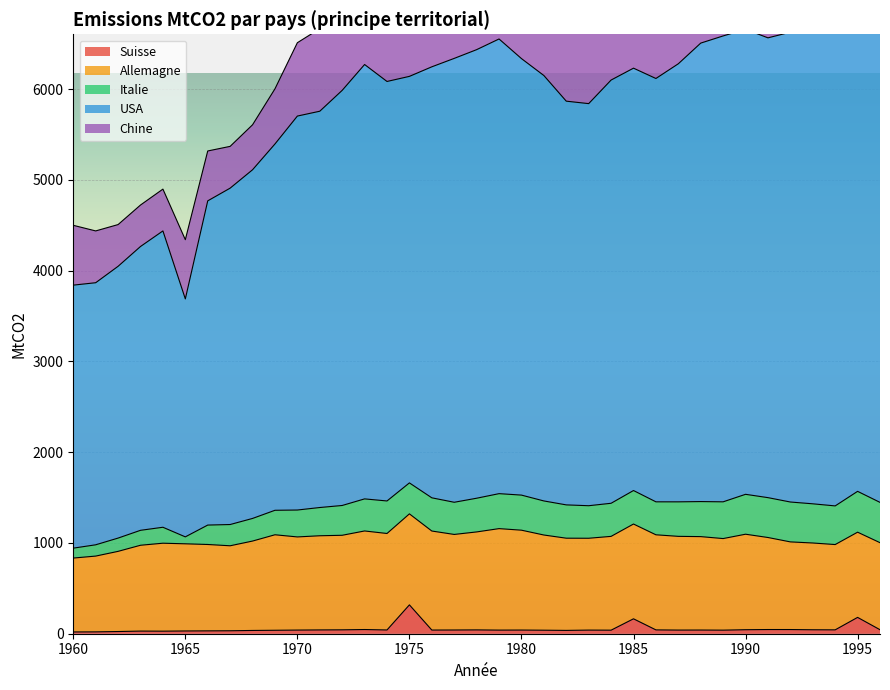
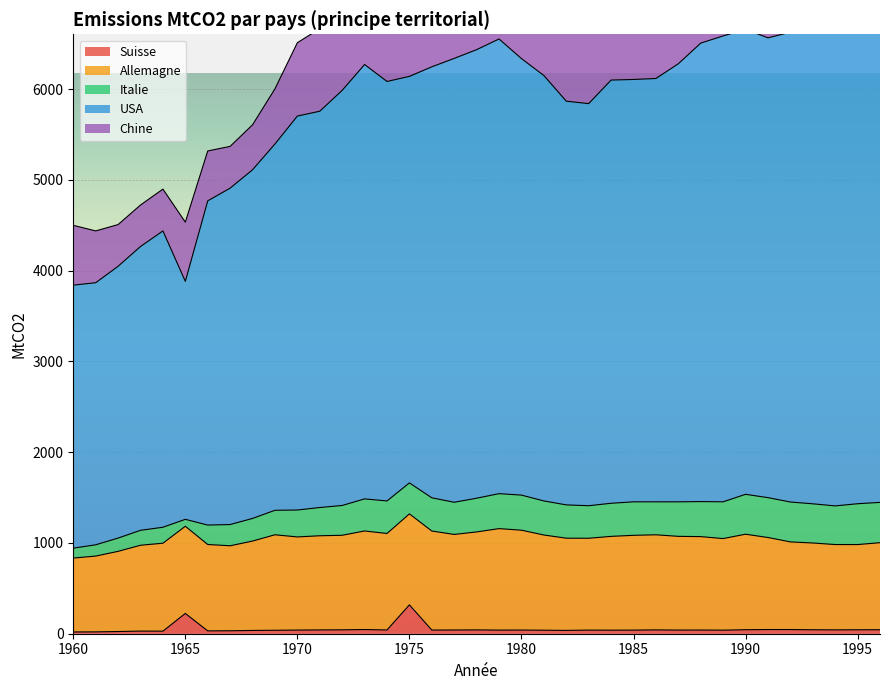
Suisse, 1965: 0 -> 200
Suisse, 1985: 200 -> 0
Suisse, 1995: 200 -> 0
